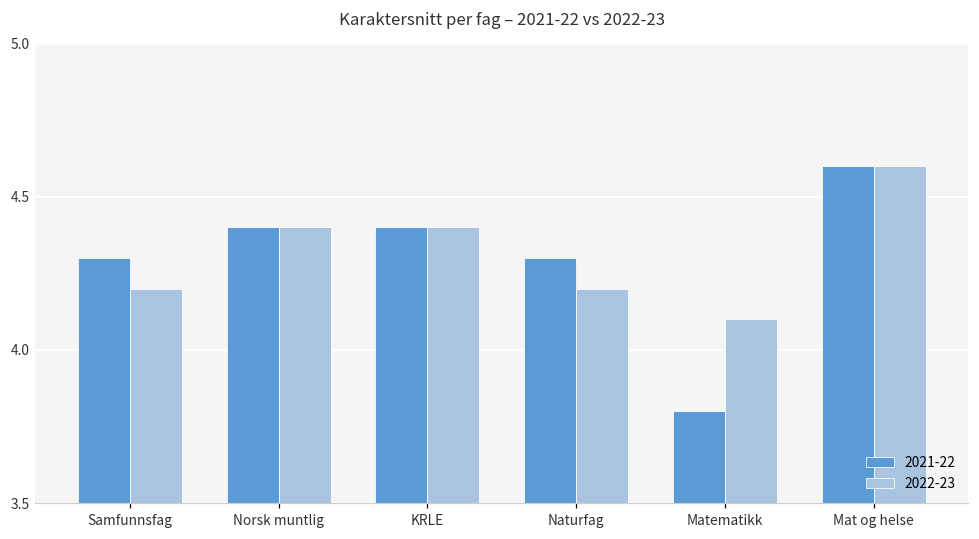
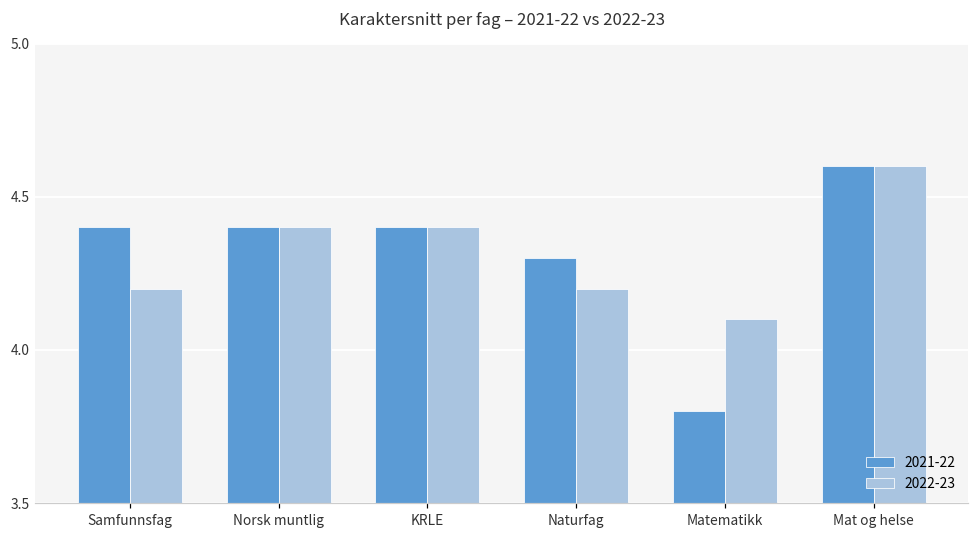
2021-22, Samfunnsfag: 4.3 -> 4.4
